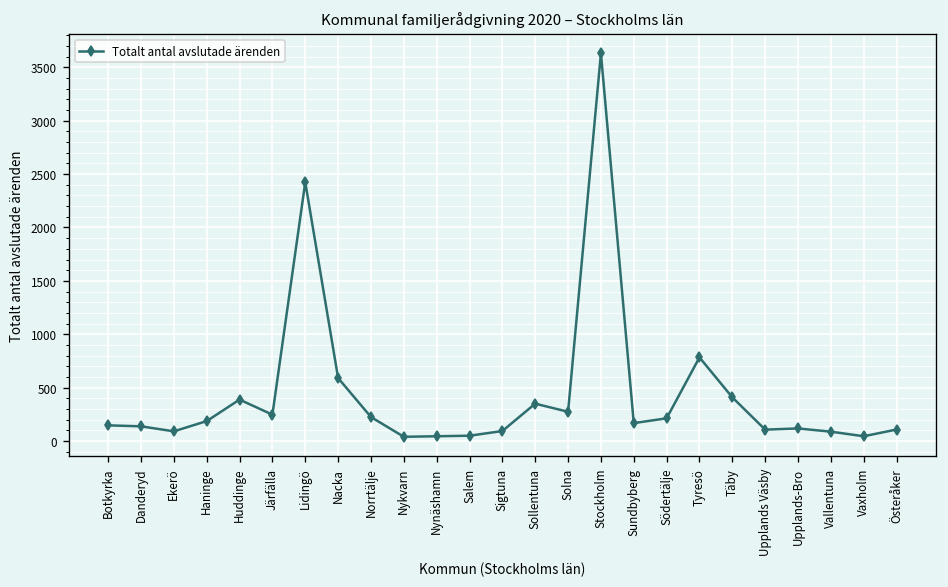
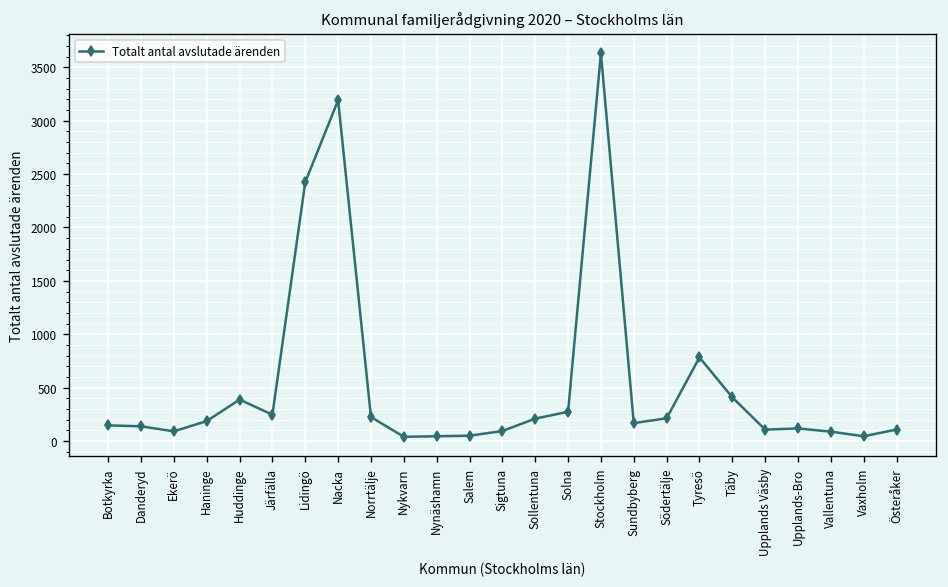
Nacka: 600 -> 3200
Sollentuna: 400 -> 200
